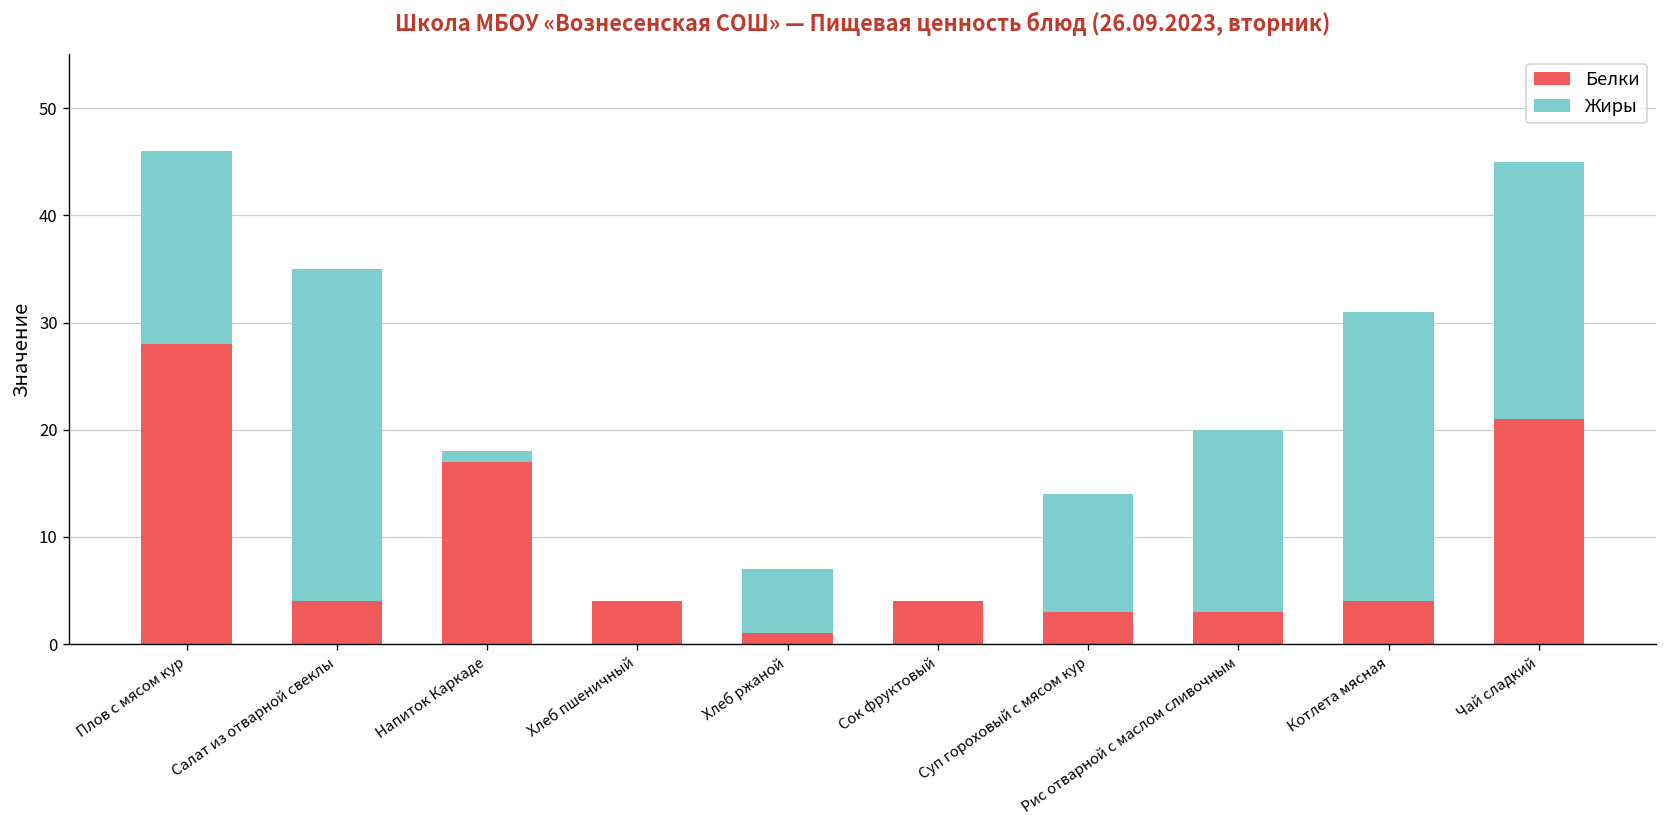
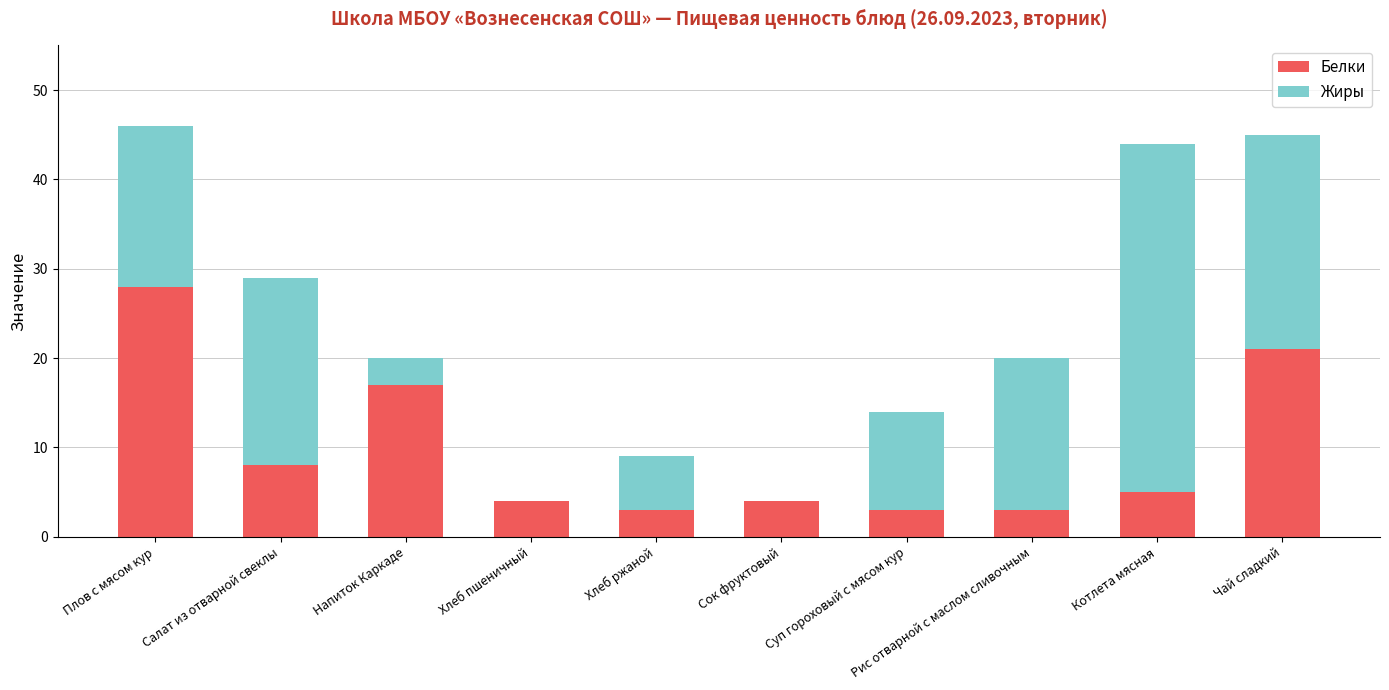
Белки, Салат из отварной свеклы: 4 -> 8
Жиры, Салат из отварной свеклы: 31 -> 21
Жиры, Напиток Каркаде: 1 -> 3
Белки, Хлеб ржаной: 1 -> 3
Белки, Котлета мясная: 4 -> 5
Жиры, Котлета мясная: 27 -> 39
